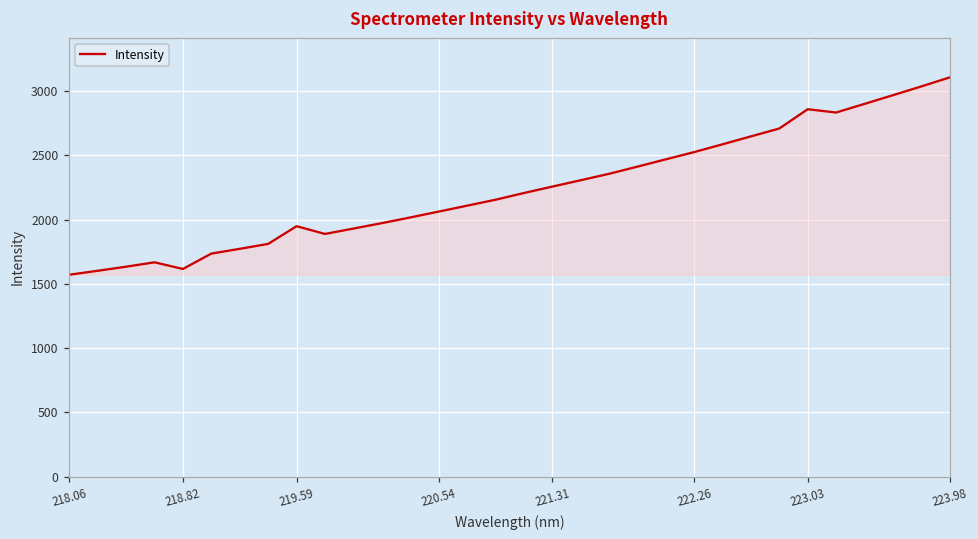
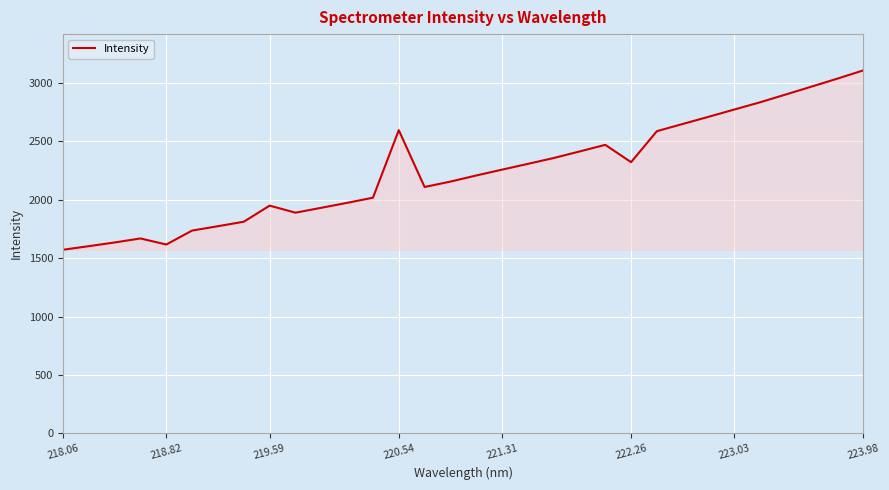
220.54: 2060 -> 2590
222.26: 2520 -> 2320
223.03: 2860 -> 2770
